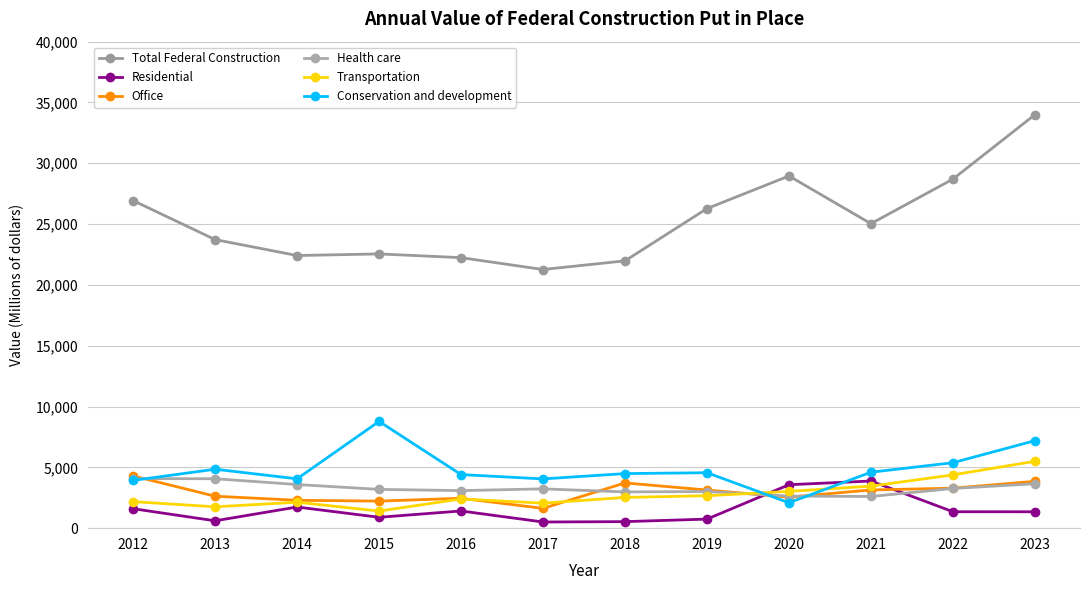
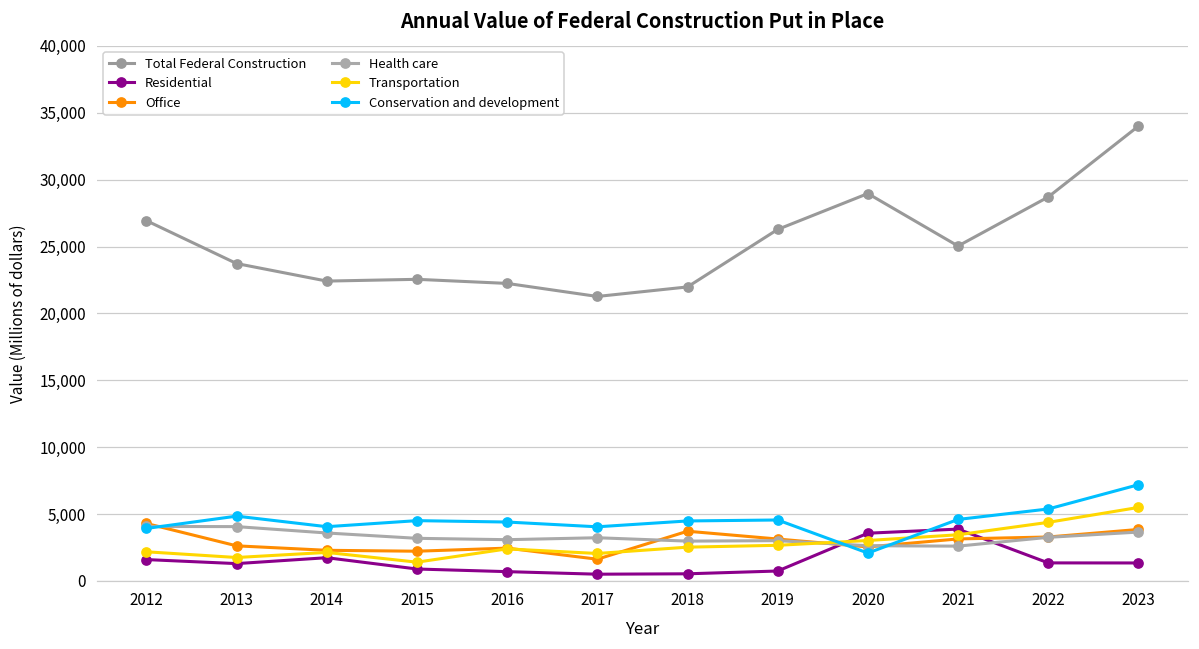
Residential, 2013: 600 -> 1,300
Conservation and development, 2015: 8,800 -> 4,500
Residential, 2016: 1,400 -> 700
